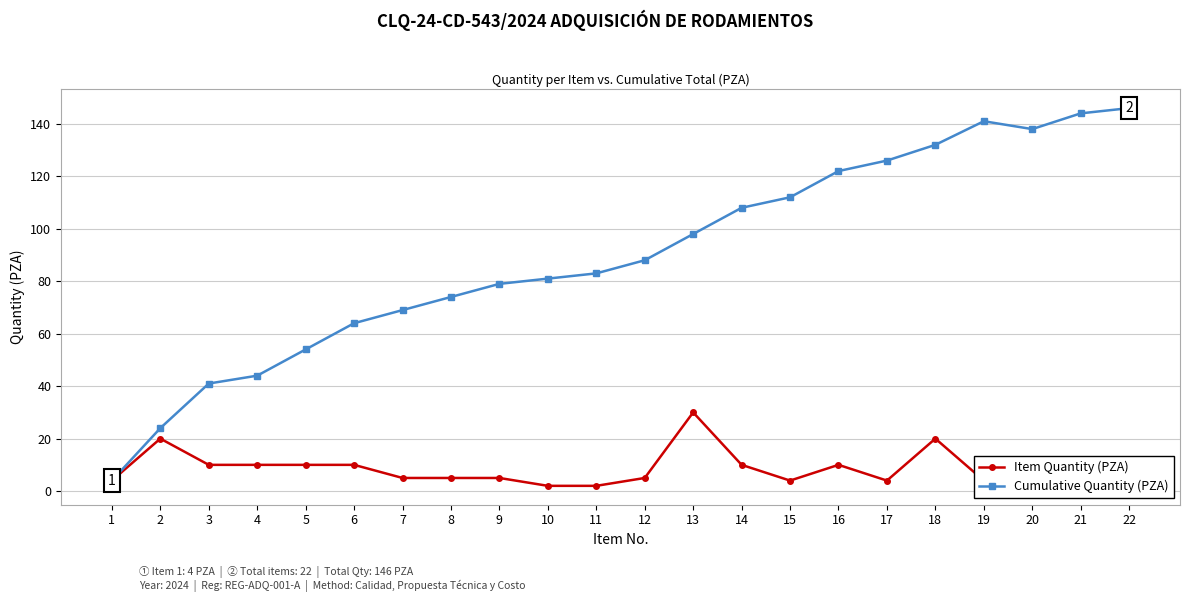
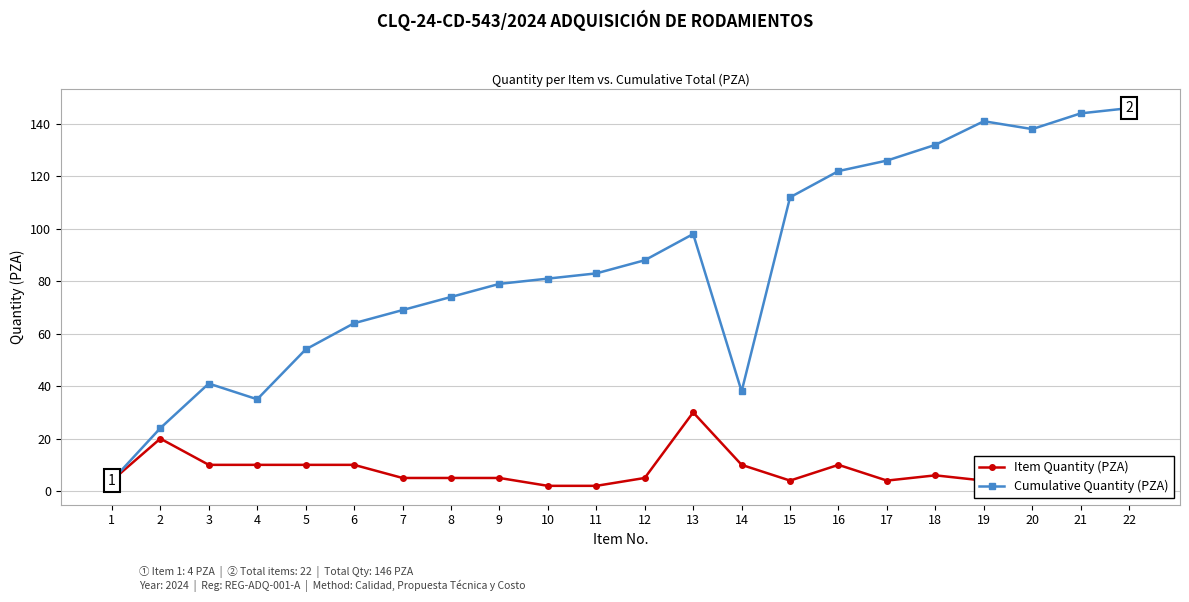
Cumulative Quantity (PZA), 4: 44 -> 35
Cumulative Quantity (PZA), 14: 108 -> 38
Item Quantity (PZA), 18: 20 -> 6
